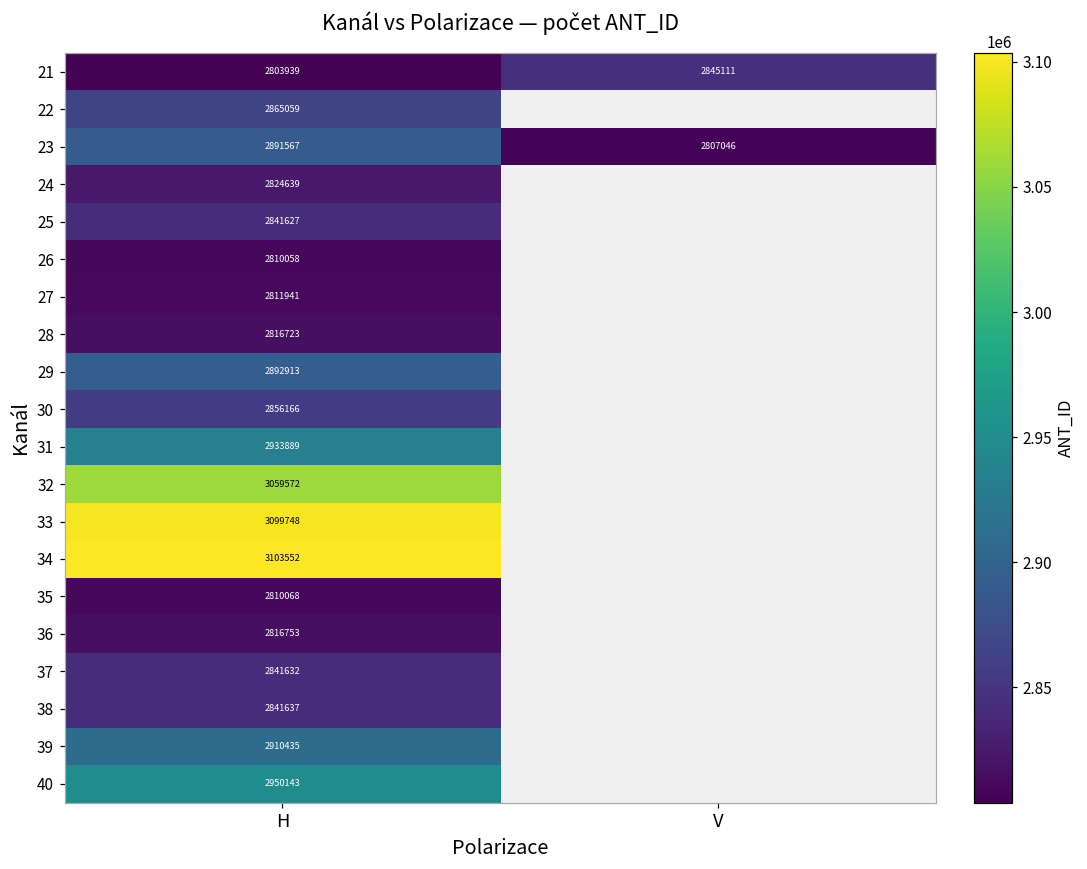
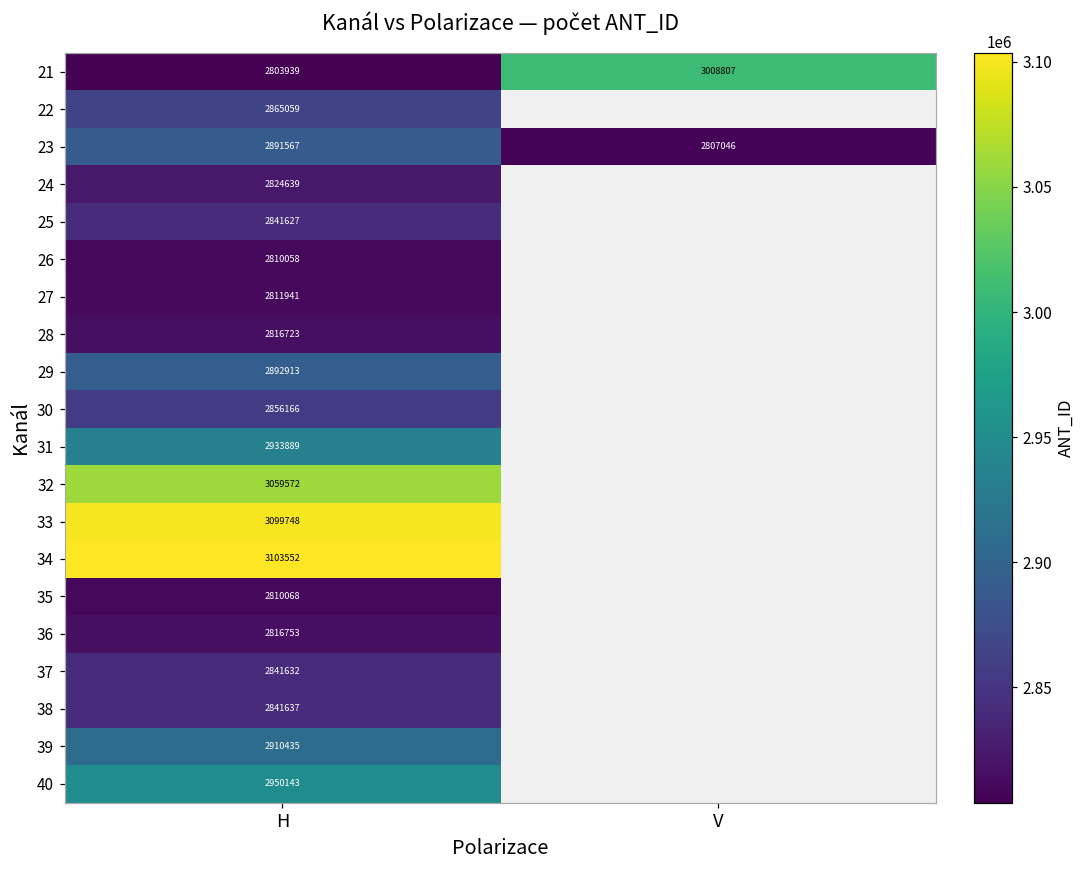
21, V: 2845111 -> 3008807
